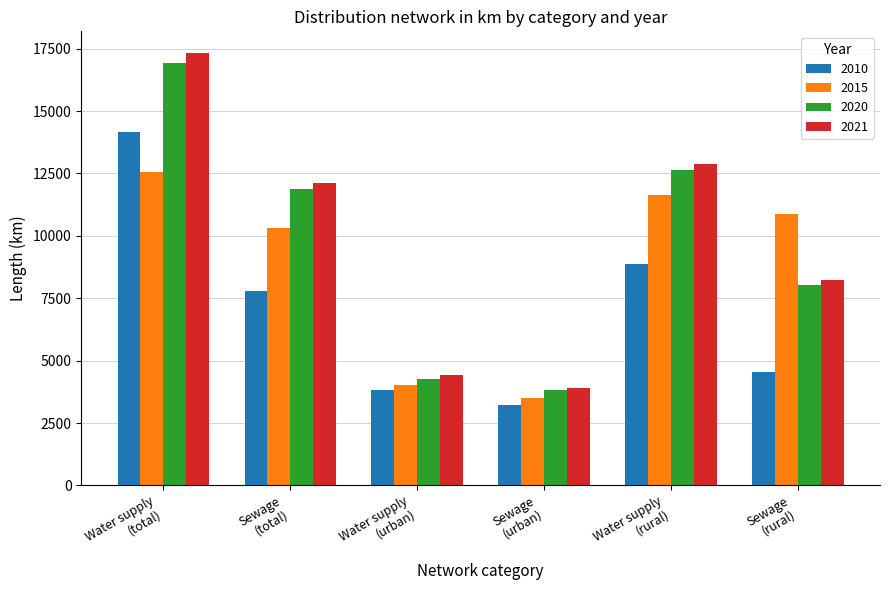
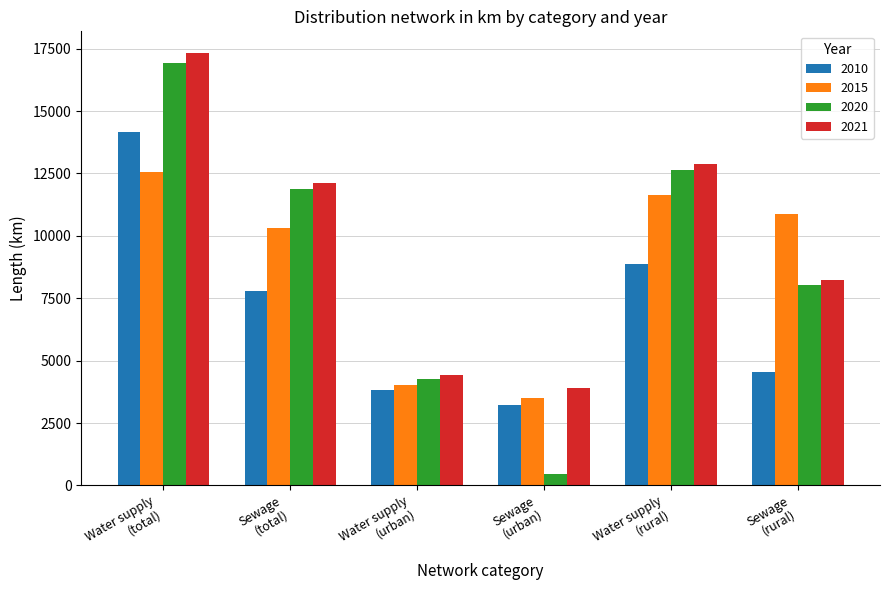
2020, Sewage (urban): 3800 -> 500
